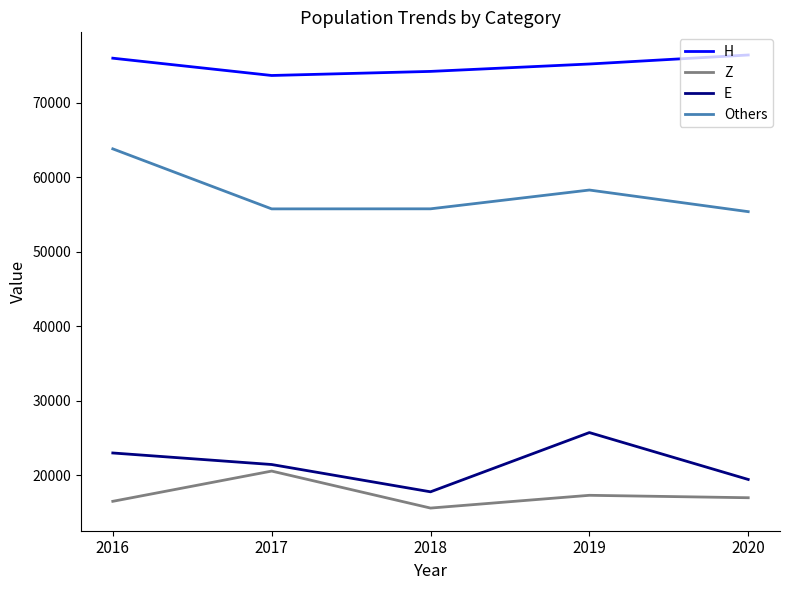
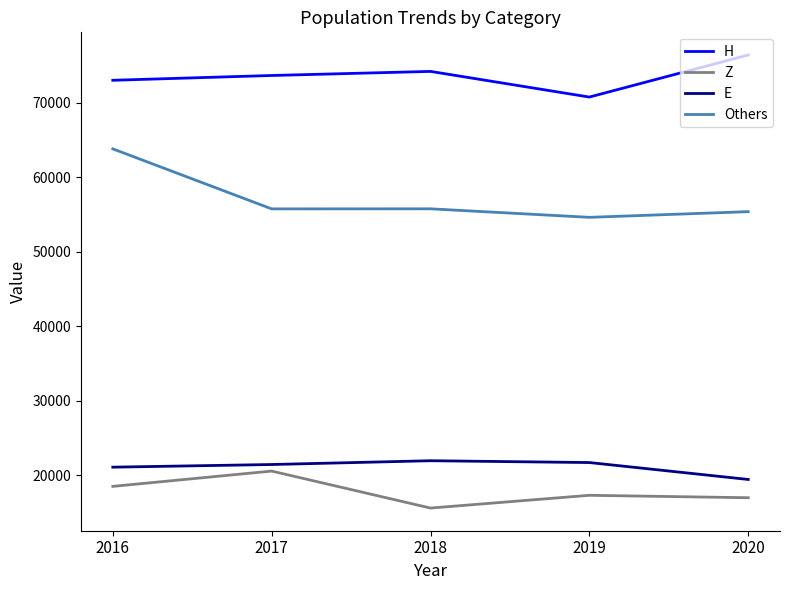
H, 2016: 76000 -> 73000
Z, 2016: 16000 -> 19000
E, 2016: 23000 -> 21000
E, 2018: 18000 -> 22000
H, 2019: 75000 -> 71000
E, 2019: 26000 -> 22000
Others, 2019: 58000 -> 55000
